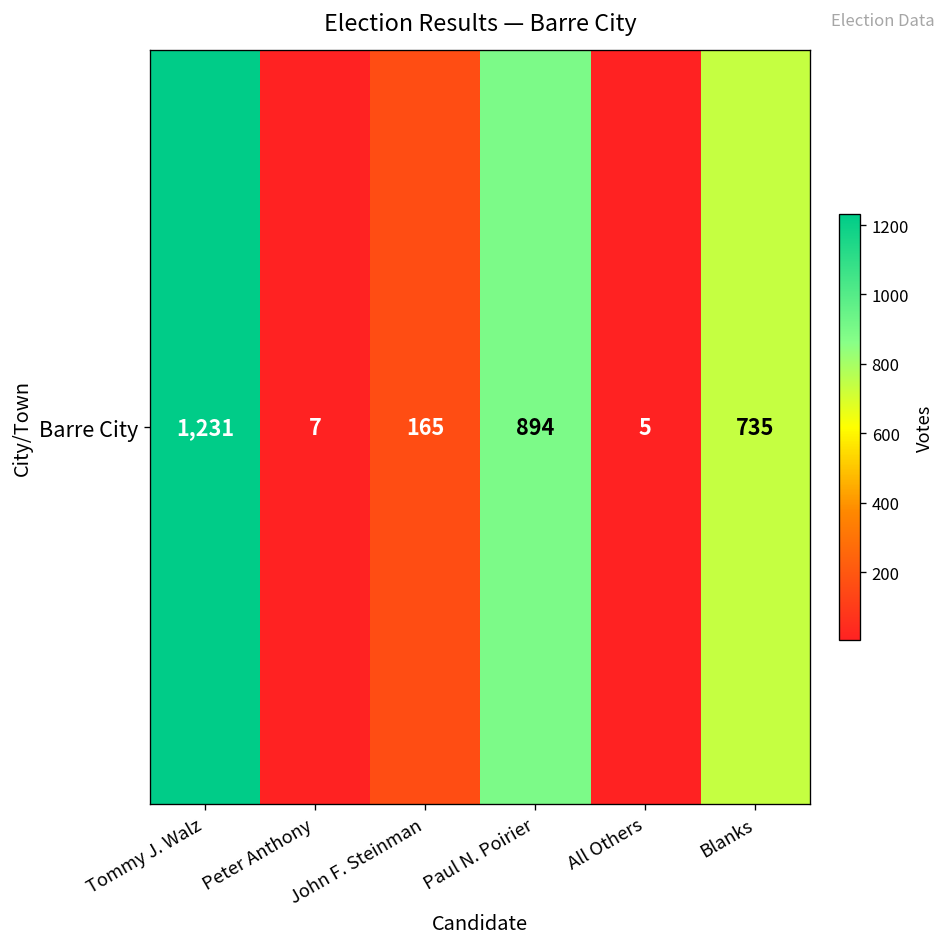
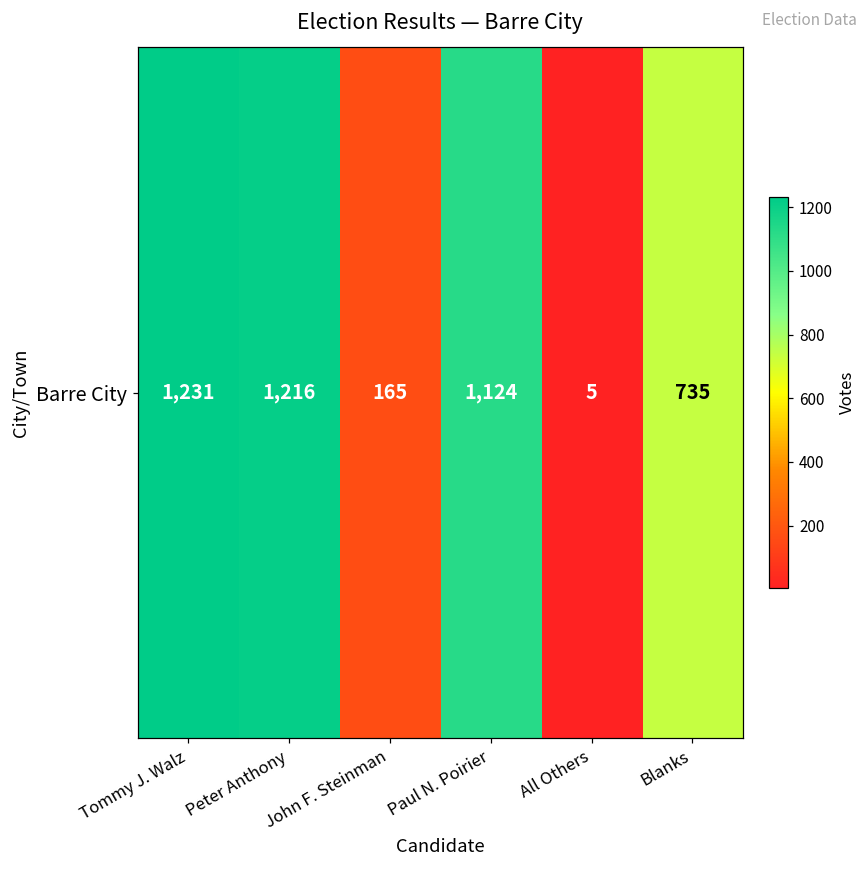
Barre City, Peter Anthony: 7 -> 1,216
Barre City, Paul N. Poirier: 894 -> 1,124
